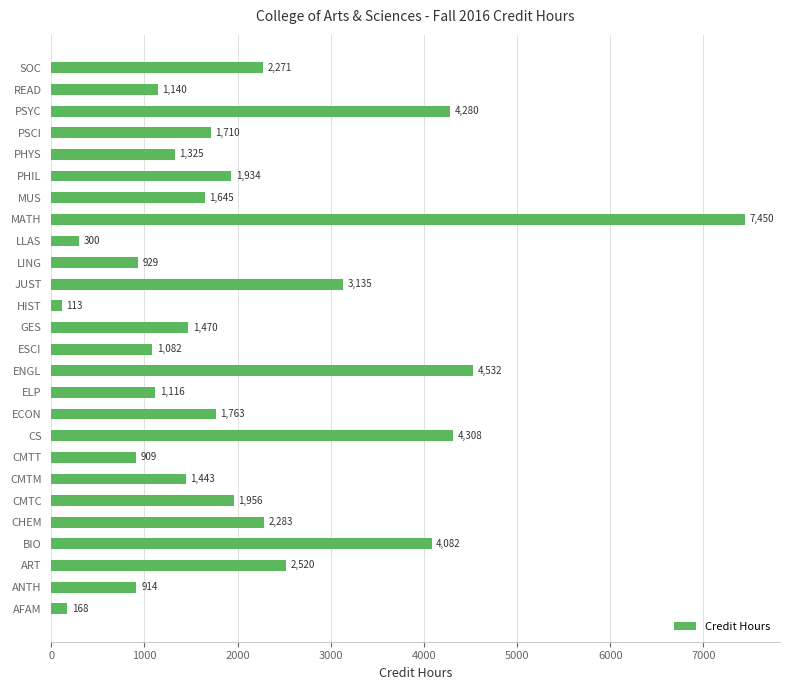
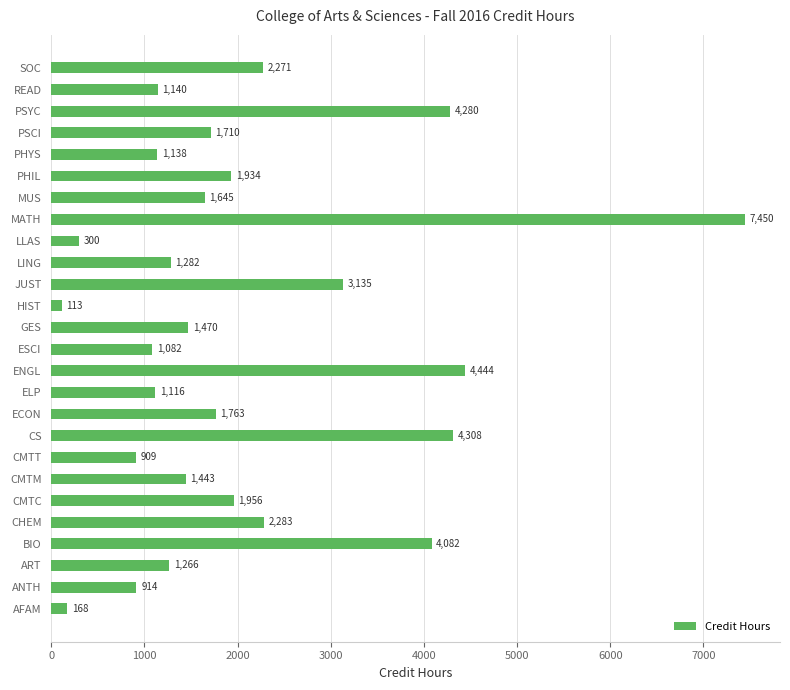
PHYS: 1,325 -> 1,138
LING: 929 -> 1,282
ENGL: 4,532 -> 4,444
ART: 2,520 -> 1,266
